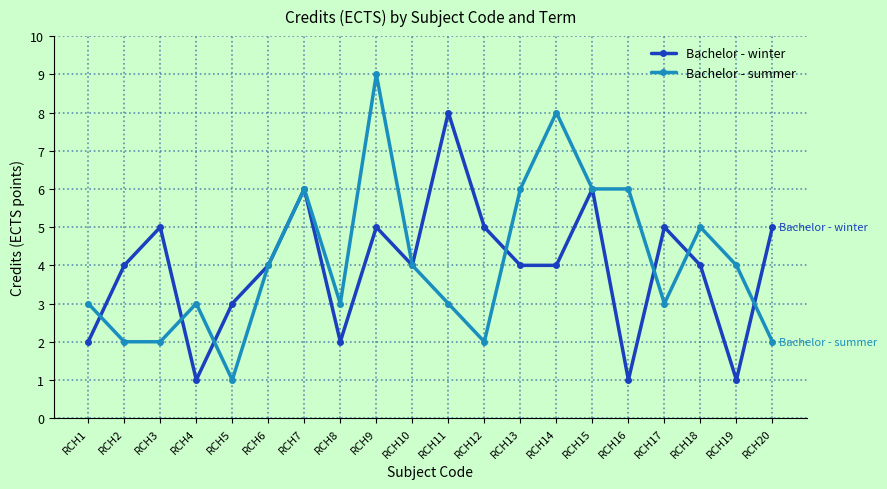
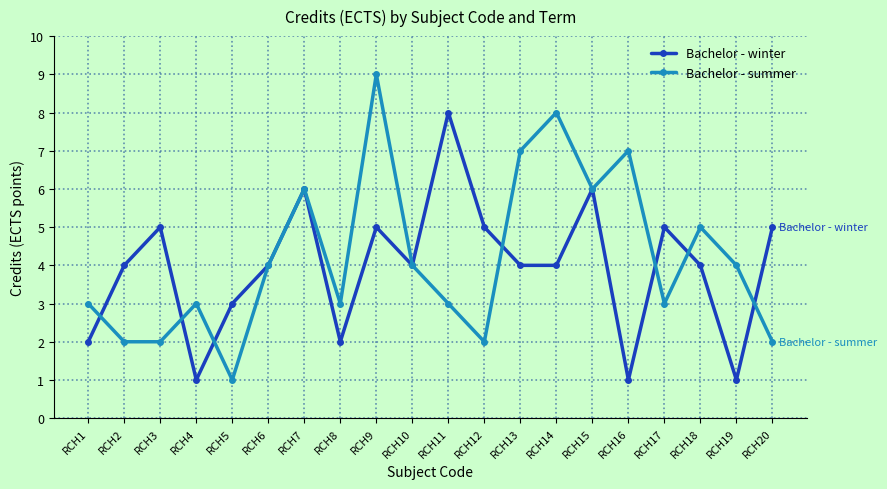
Bachelor - summer, RCH13: 6 -> 7
Bachelor - summer, RCH16: 6 -> 7
